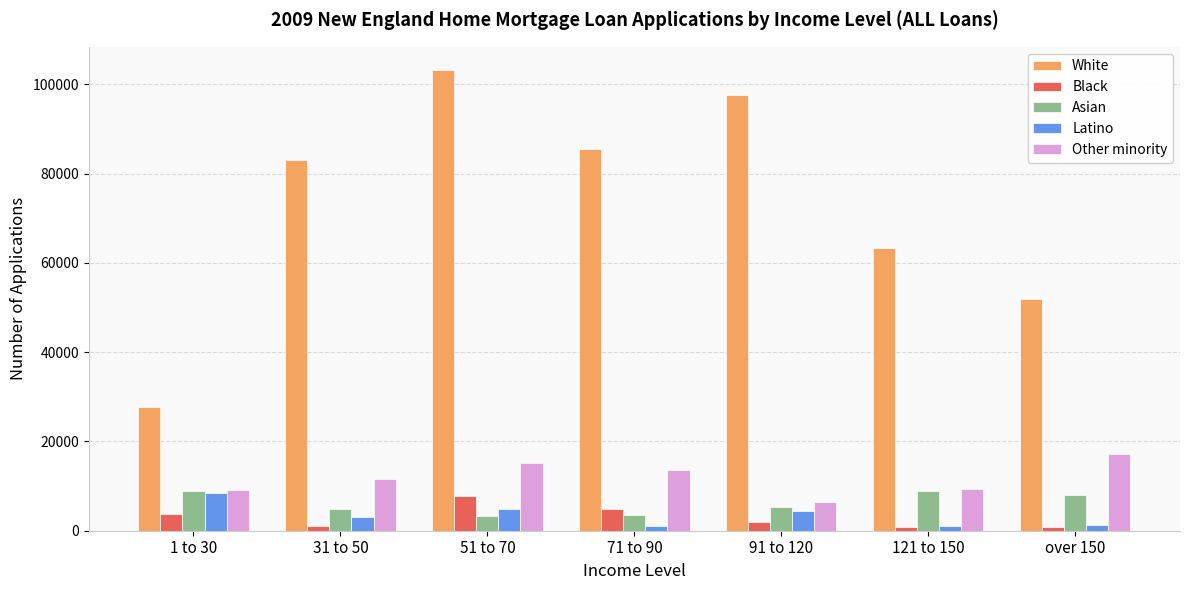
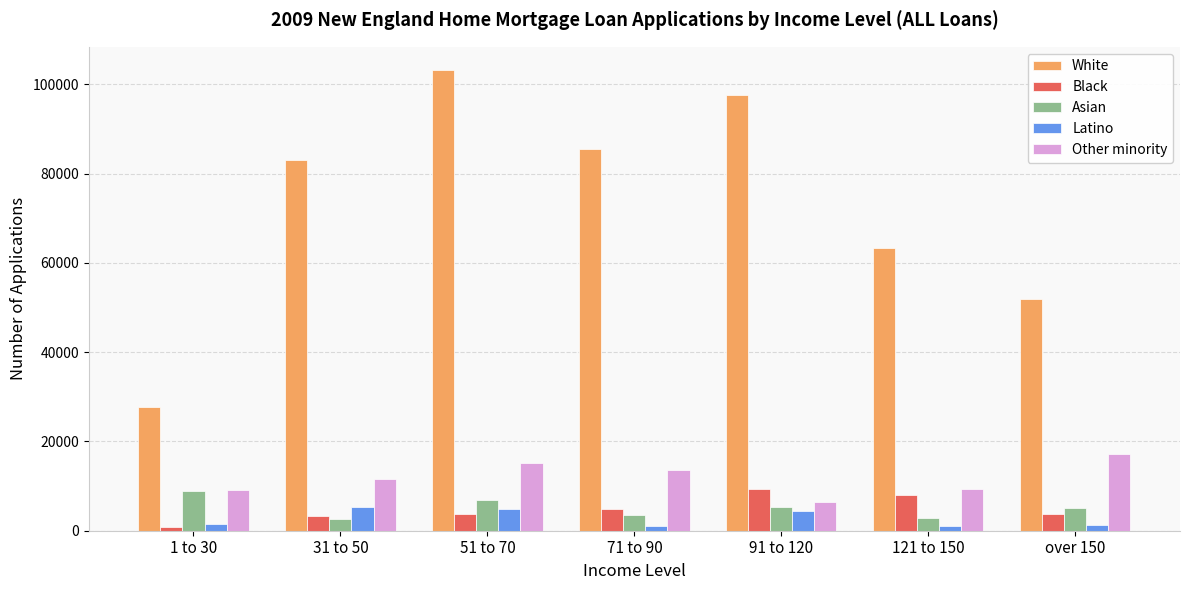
Black, 1 to 30: 4000 -> 1000
Latino, 1 to 30: 8000 -> 1000
Black, 31 to 50: 1000 -> 3000
Asian, 31 to 50: 5000 -> 3000
Latino, 31 to 50: 3000 -> 5000
Black, 51 to 70: 8000 -> 4000
Asian, 51 to 70: 3000 -> 7000
Black, 91 to 120: 2000 -> 9000
Black, 121 to 150: 1000 -> 8000
Asian, 121 to 150: 9000 -> 3000
Black, over 150: 1000 -> 4000
Asian, over 150: 8000 -> 5000
